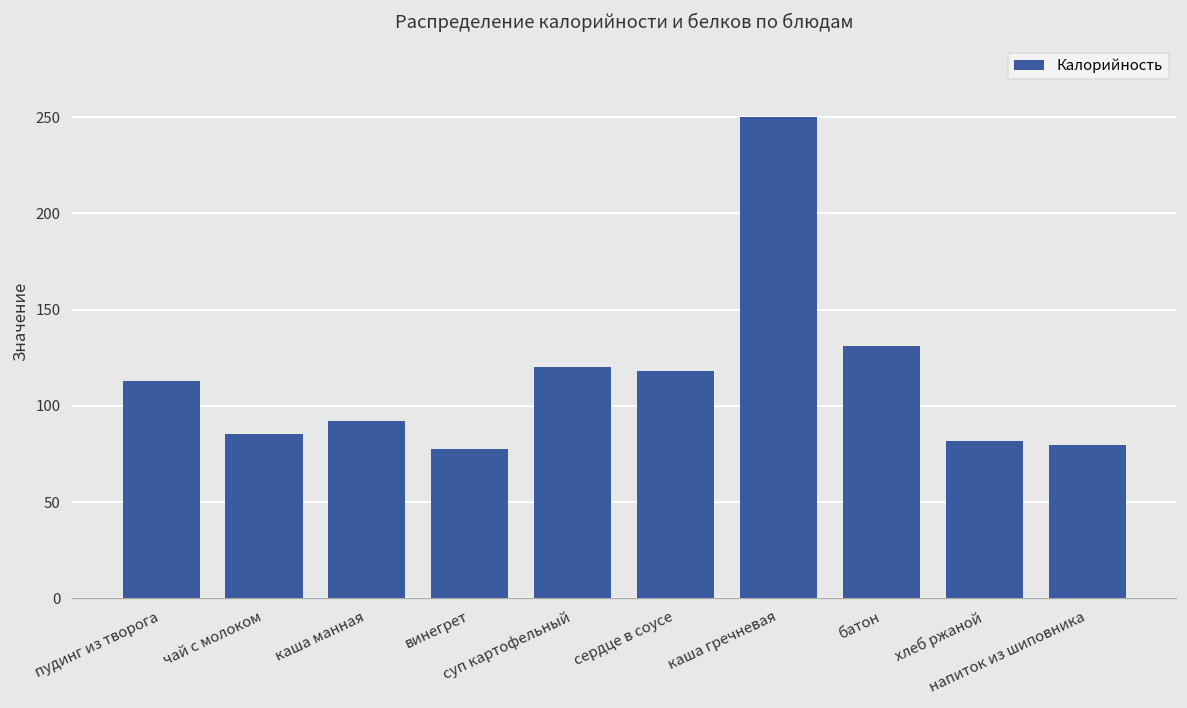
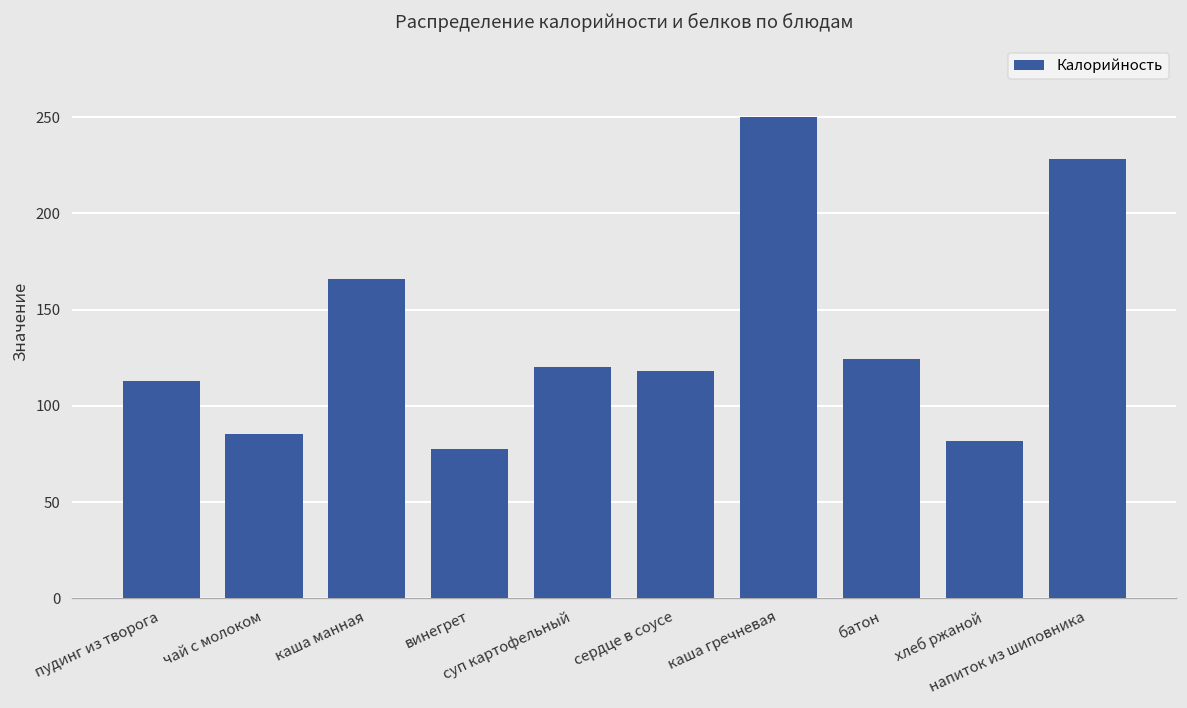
каша манная: 92 -> 166
батон: 131 -> 124
напиток из шиповника: 79 -> 228
